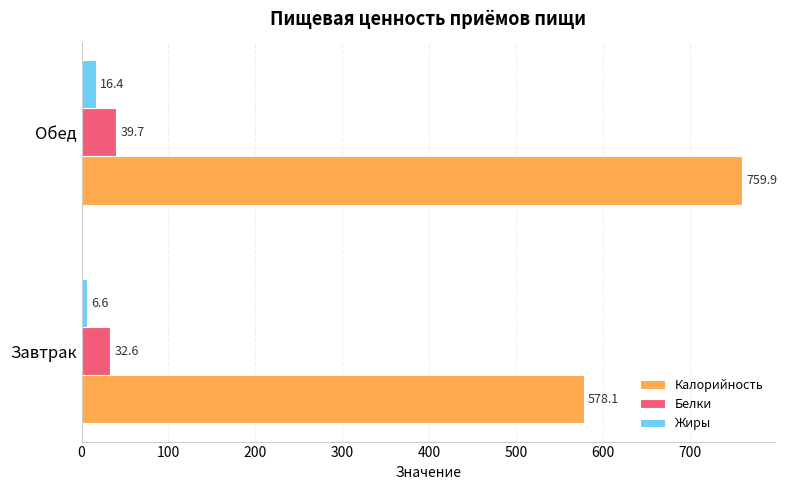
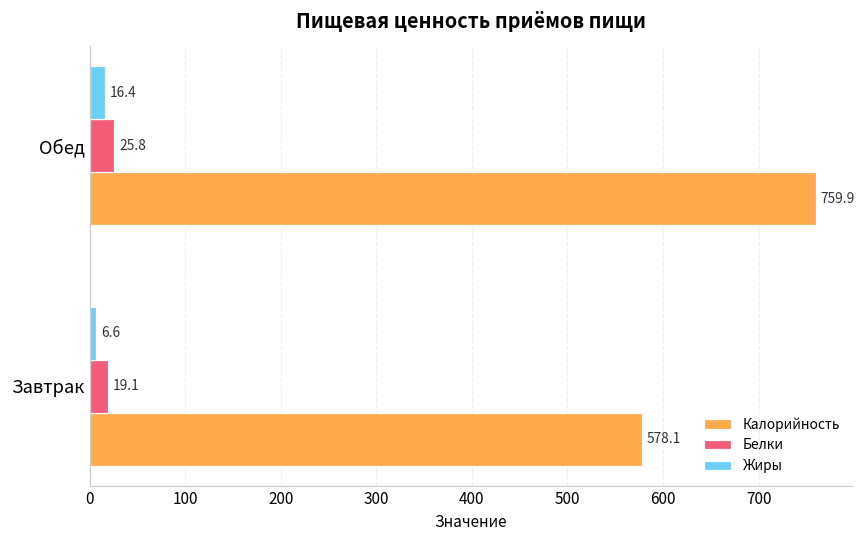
Белки, Обед: 39.7 -> 25.8
Белки, Завтрак: 32.6 -> 19.1
